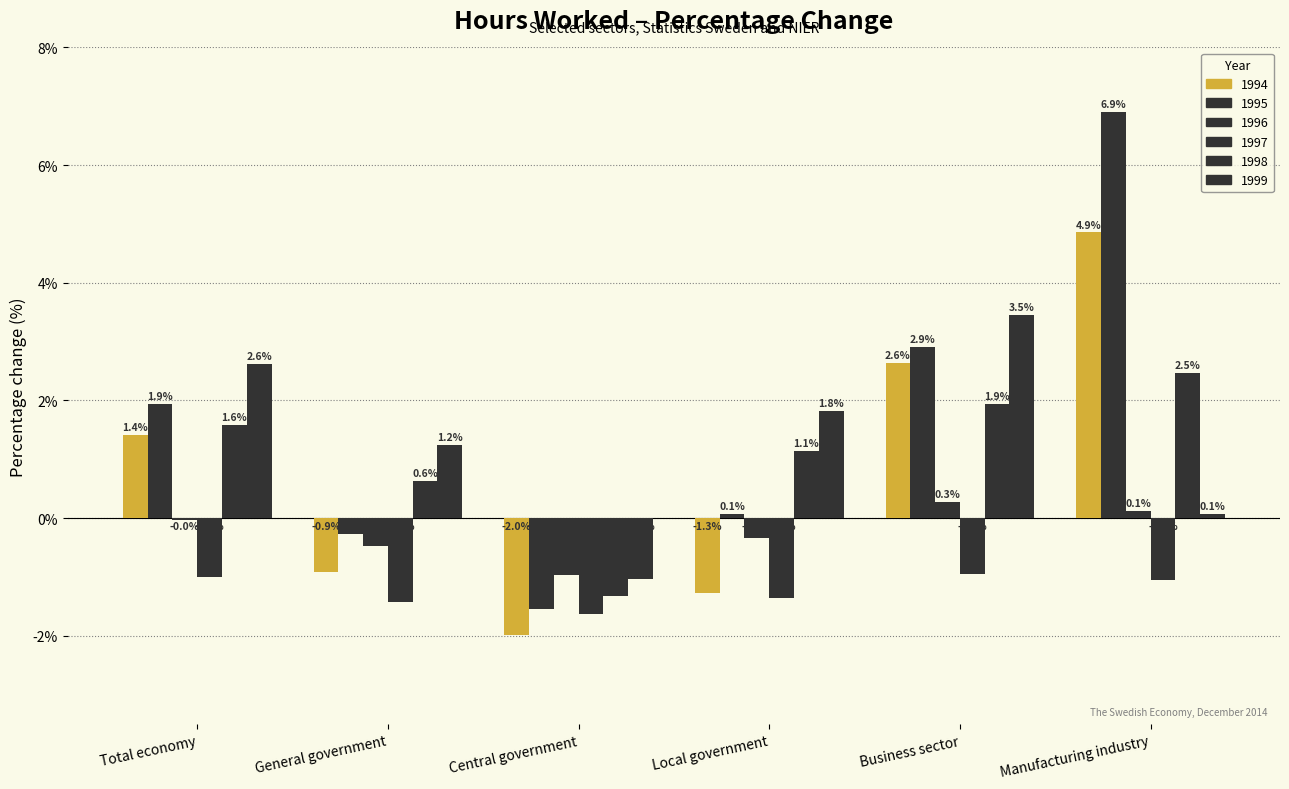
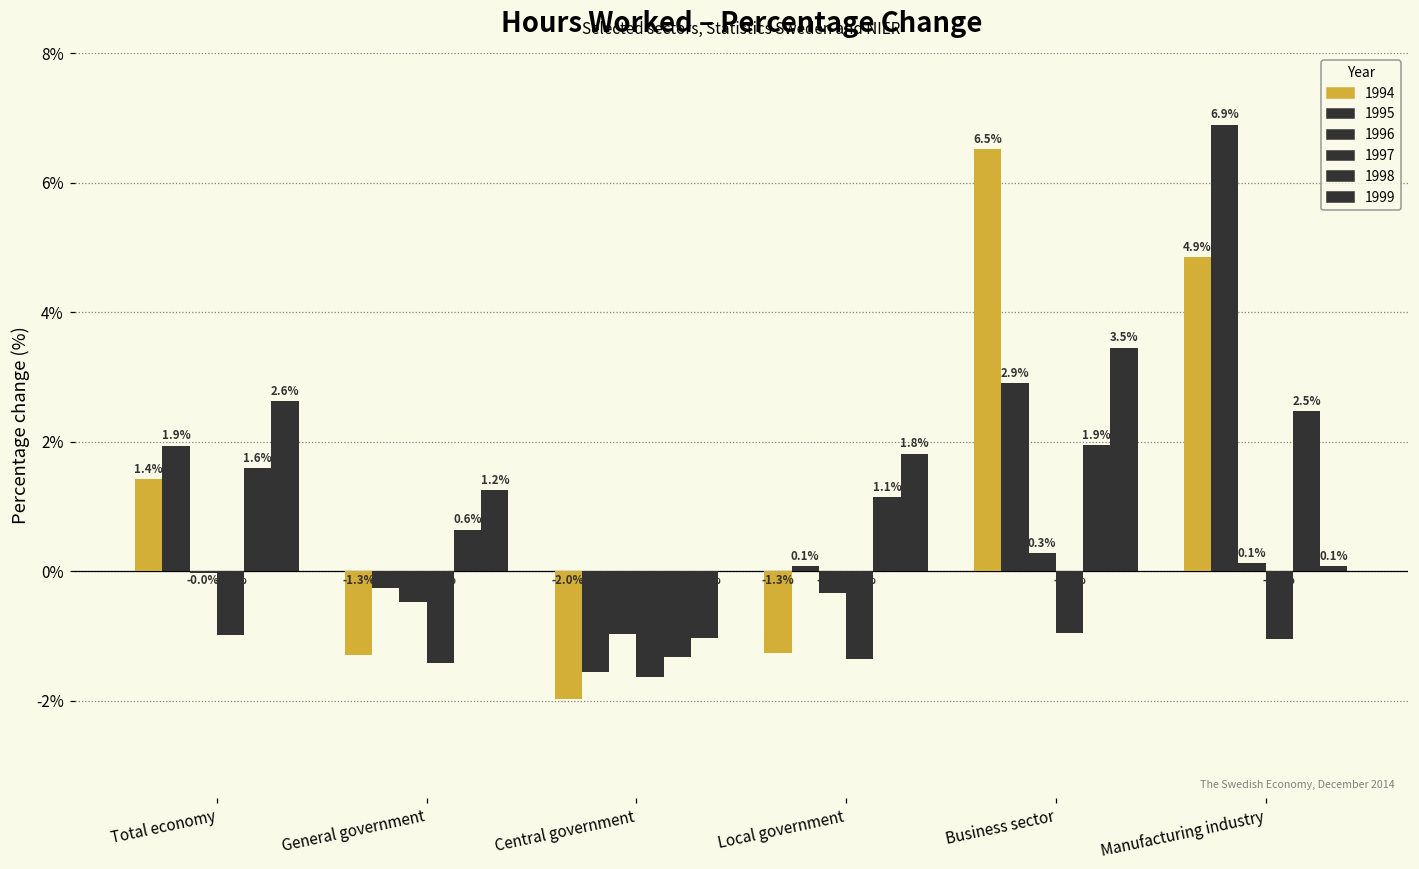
1994, General government: -0.9% -> -1.3%
1994, Business sector: 2.6% -> 6.5%
